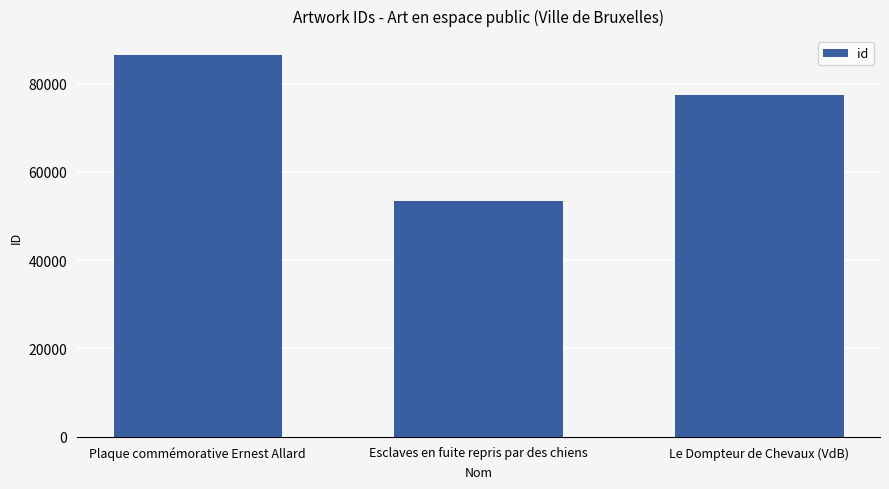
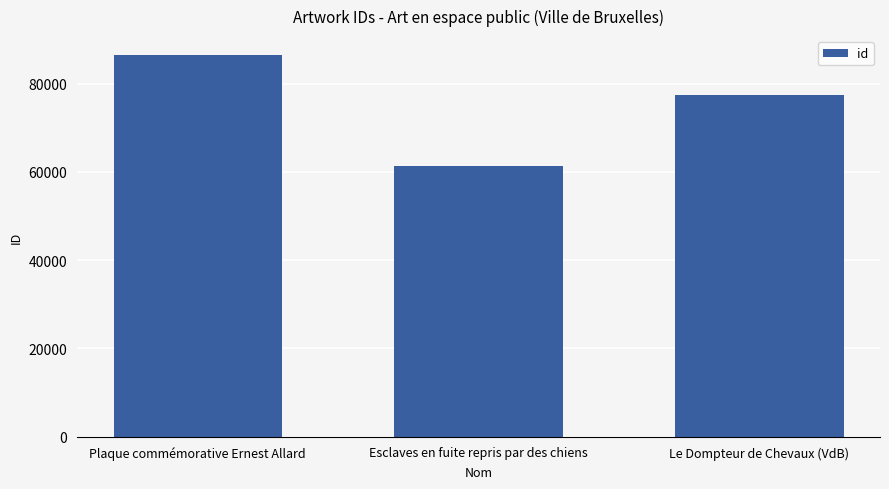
Esclaves en fuite repris par des chiens: 53000 -> 61000
